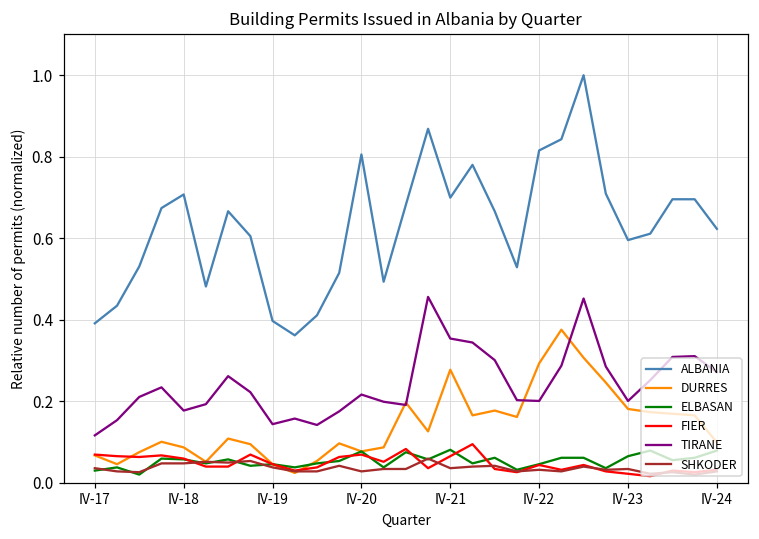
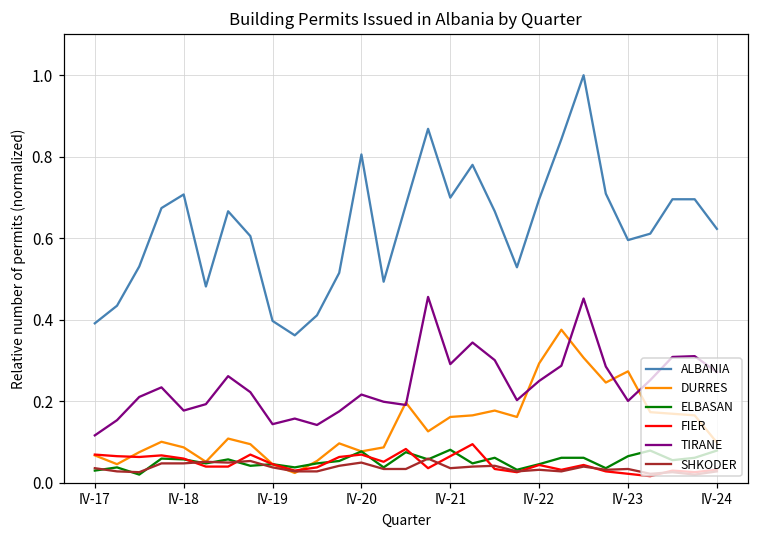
SHKODER, IV-20: 0.03 -> 0.05
DURRES, IV-21: 0.28 -> 0.16
TIRANE, IV-21: 0.35 -> 0.29
ALBANIA, IV-22: 0.82 -> 0.70
TIRANE, IV-22: 0.20 -> 0.25
DURRES, IV-23: 0.18 -> 0.27
